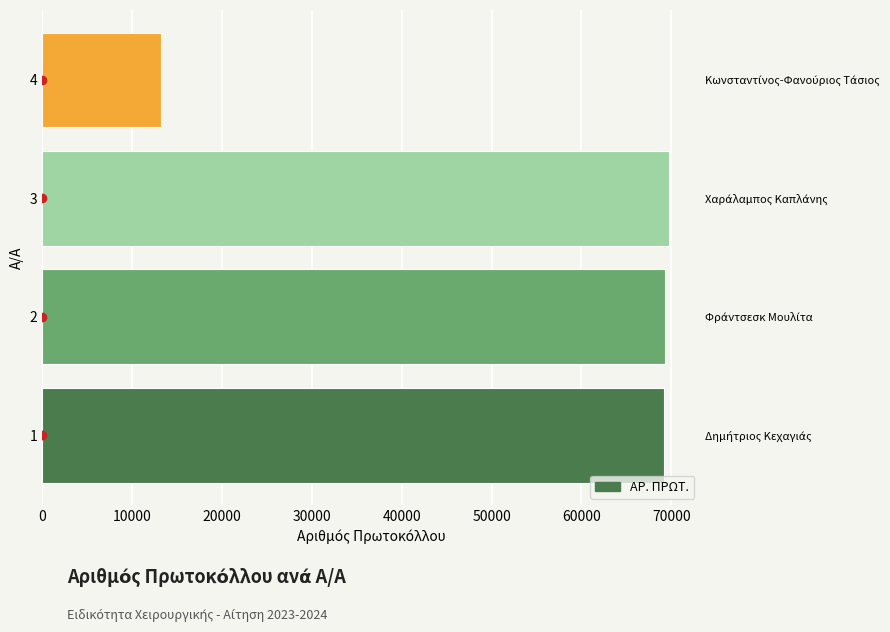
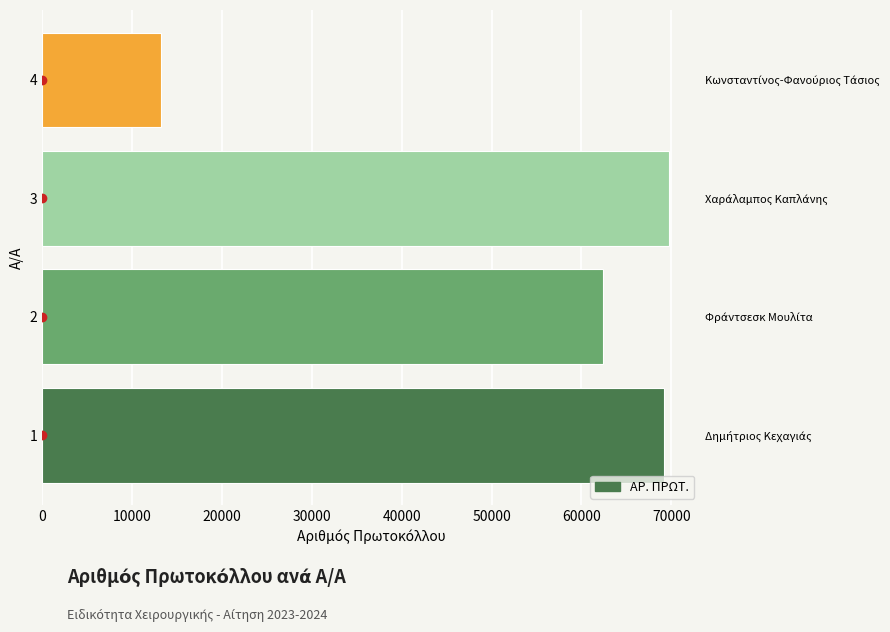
ΑΡ. ΠΡΩΤ., 2: 69000 -> 62000
